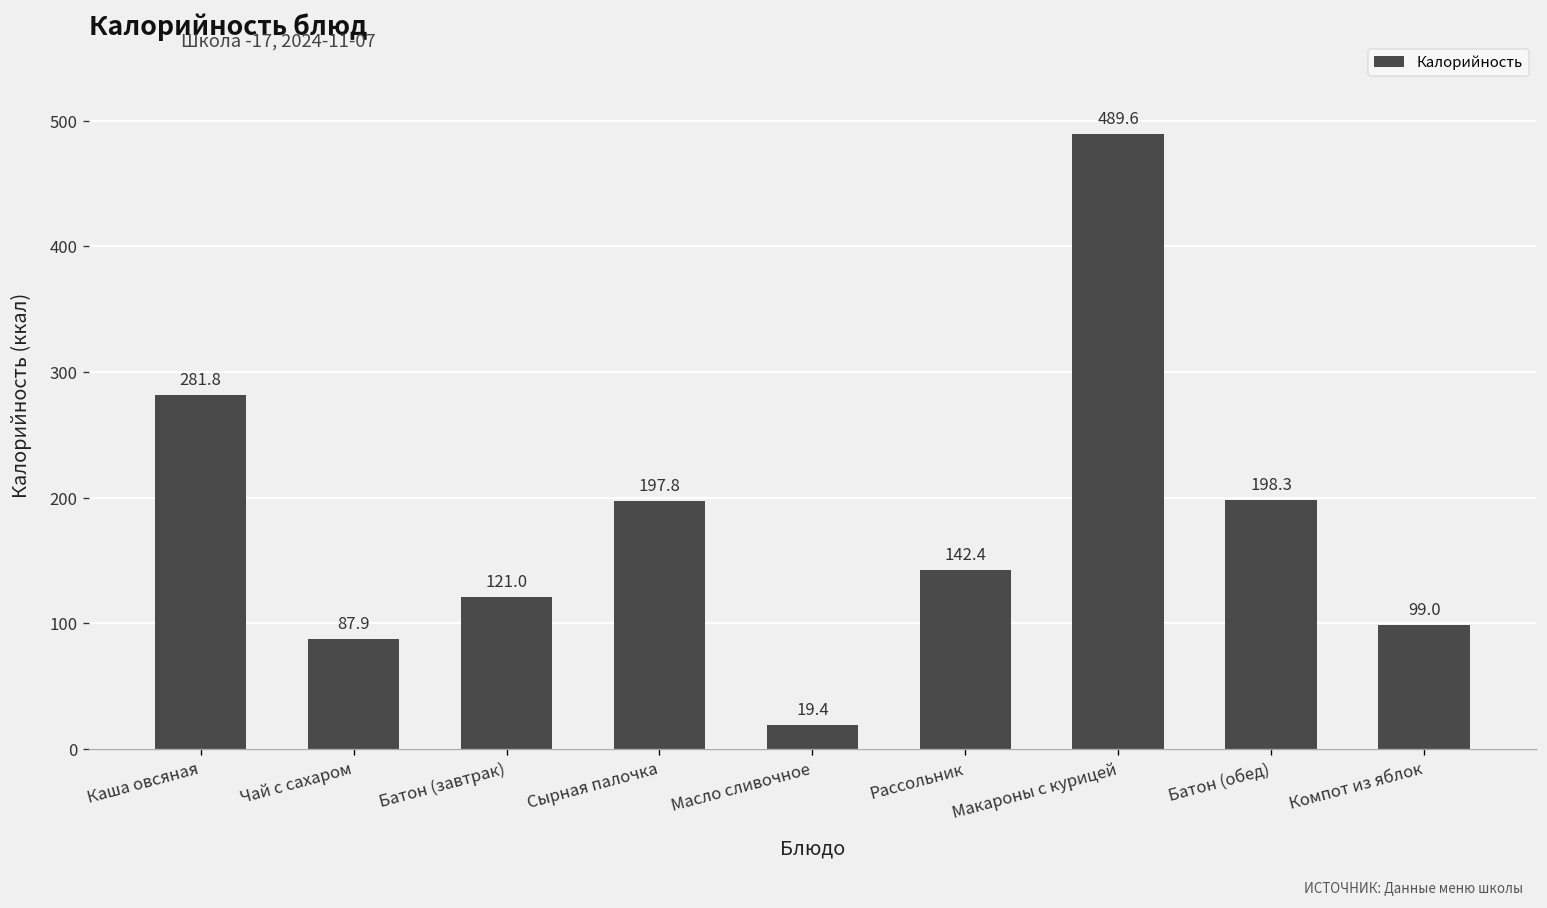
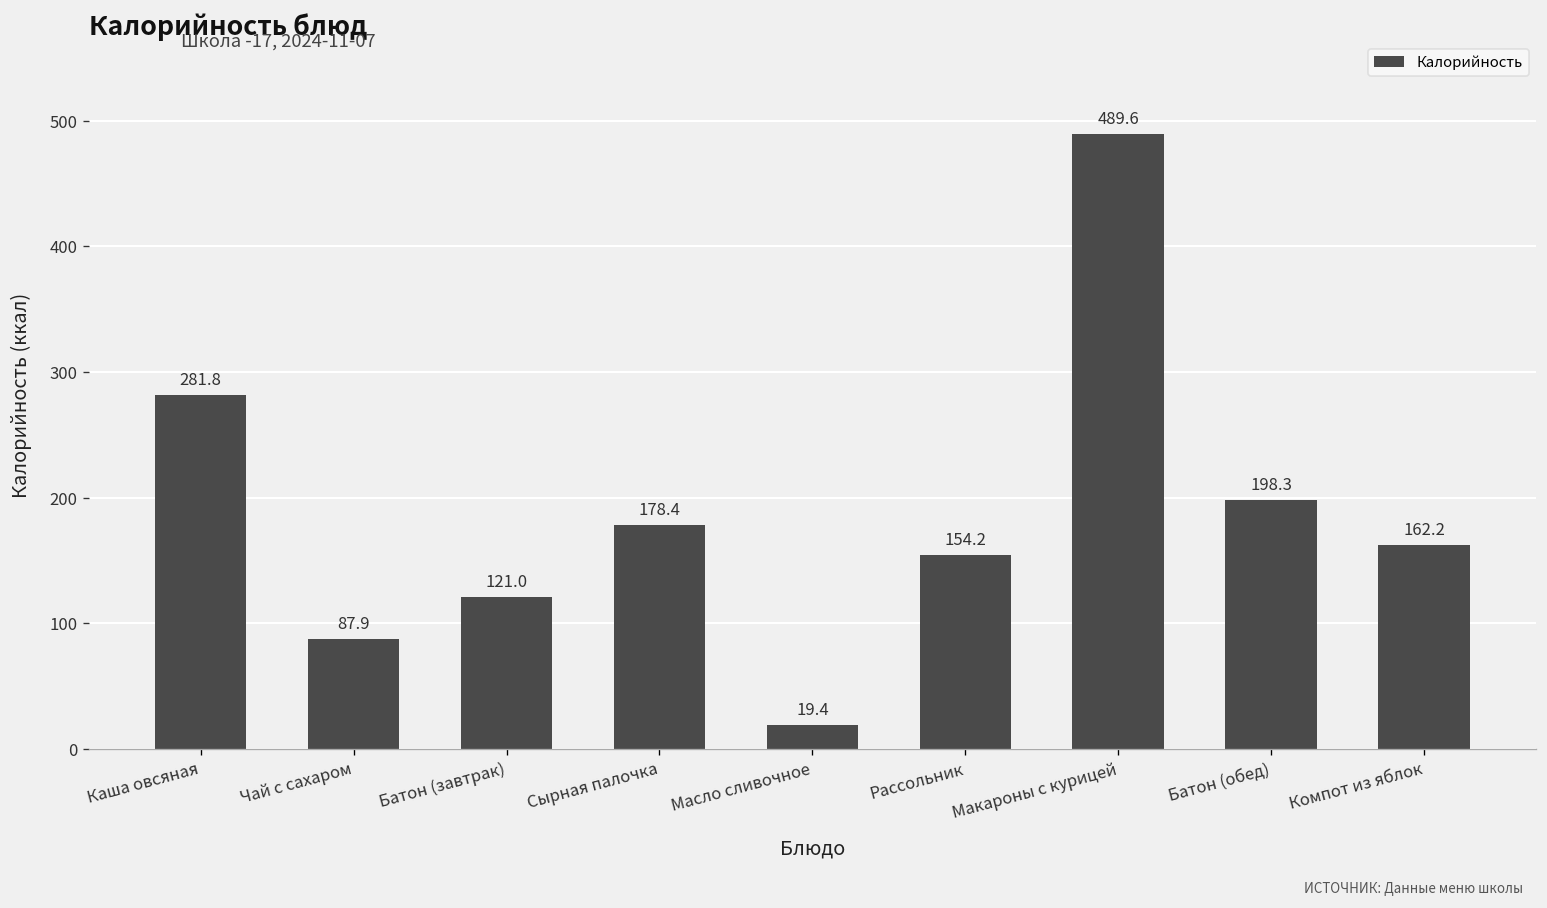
Сырная палочка: 197.8 -> 178.4
Рассольник: 142.4 -> 154.2
Компот из яблок: 99.0 -> 162.2
